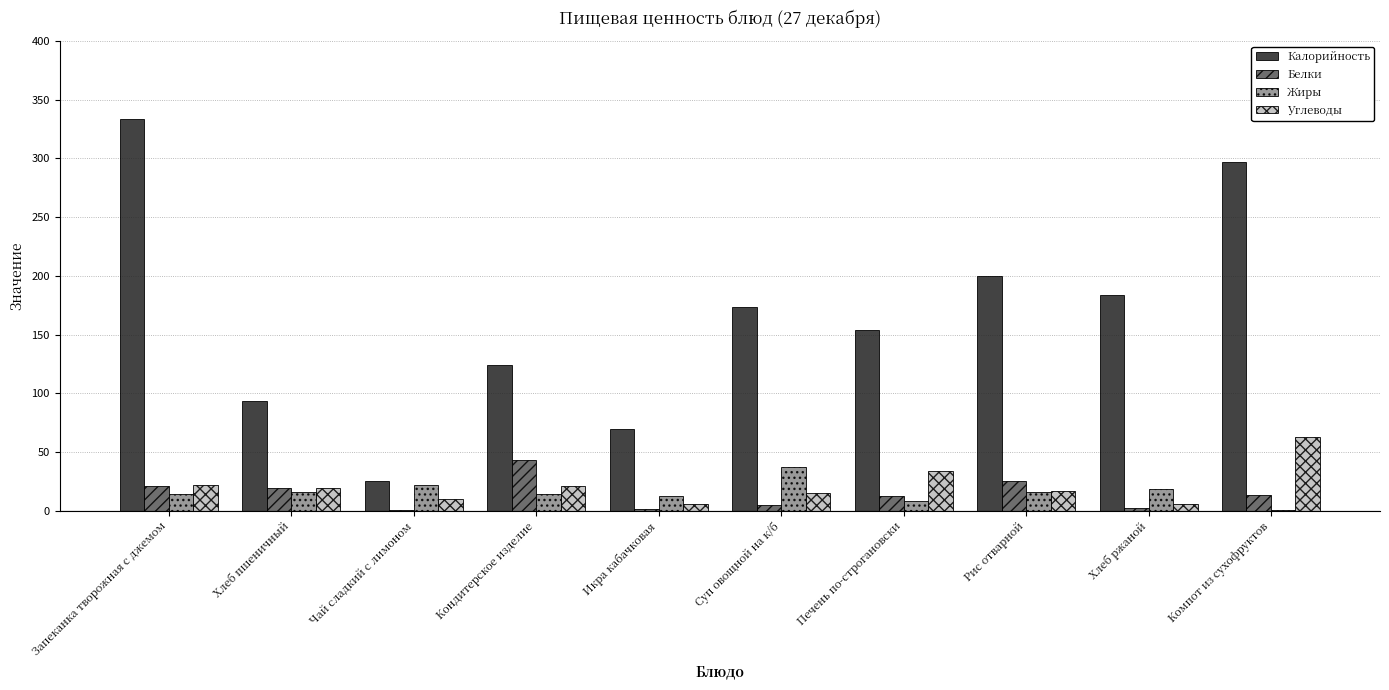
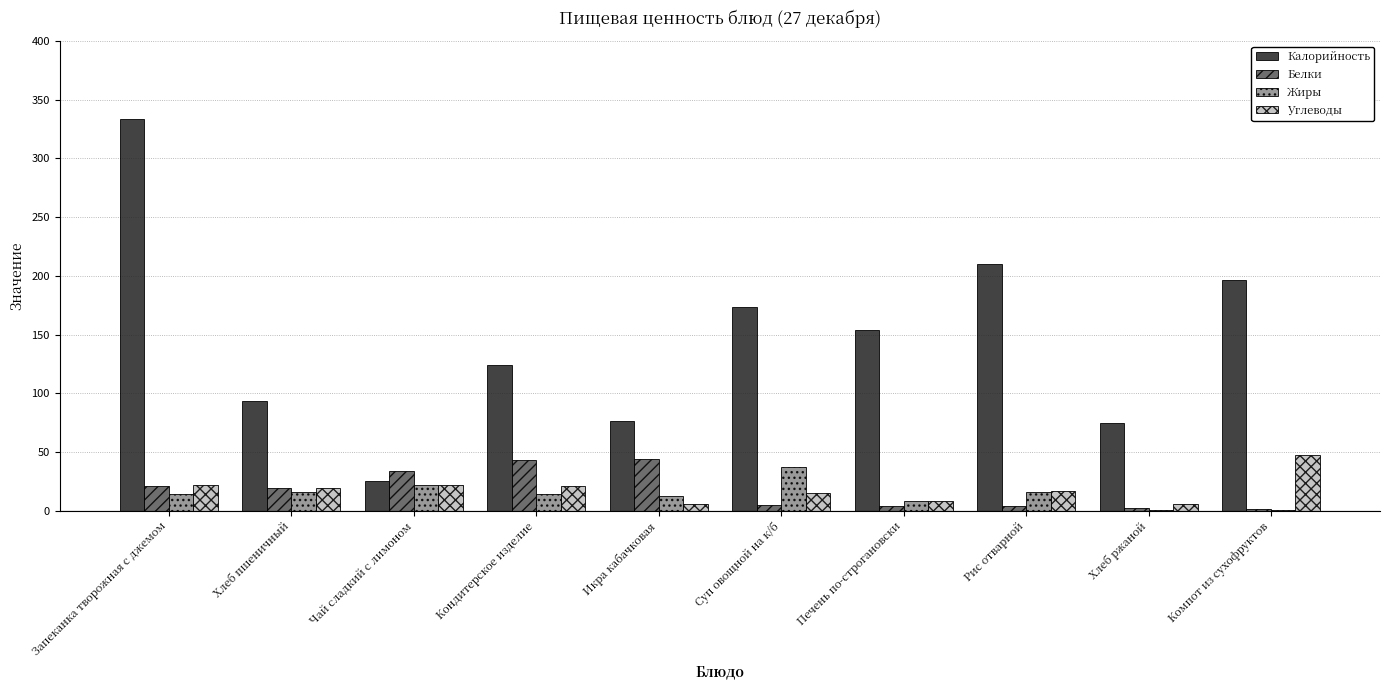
Белки, Чай сладкий с лимоном: 1 -> 34
Углеводы, Чай сладкий с лимоном: 10 -> 22
Калорийность, Икра кабачковая: 69 -> 76
Белки, Икра кабачковая: 1 -> 44
Белки, Печень по-строгановски: 12 -> 4
Углеводы, Печень по-строгановски: 33 -> 8
Калорийность, Рис отварной: 200 -> 210
Белки, Рис отварной: 25 -> 4
Калорийность, Хлеб ржаной: 184 -> 75
Жиры, Хлеб ржаной: 18 -> 0
Калорийность, Компот из сухофруктов: 297 -> 196
Белки, Компот из сухофруктов: 13 -> 1
Углеводы, Компот из сухофруктов: 62 -> 47
